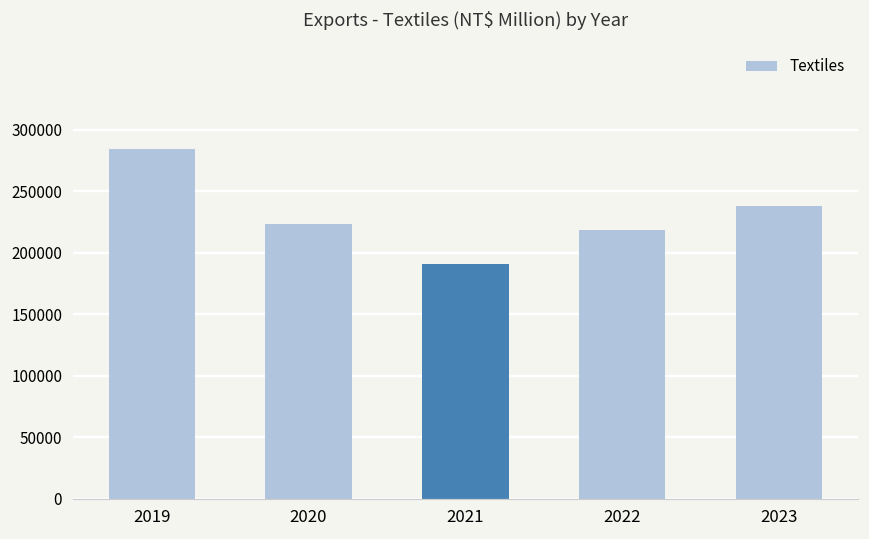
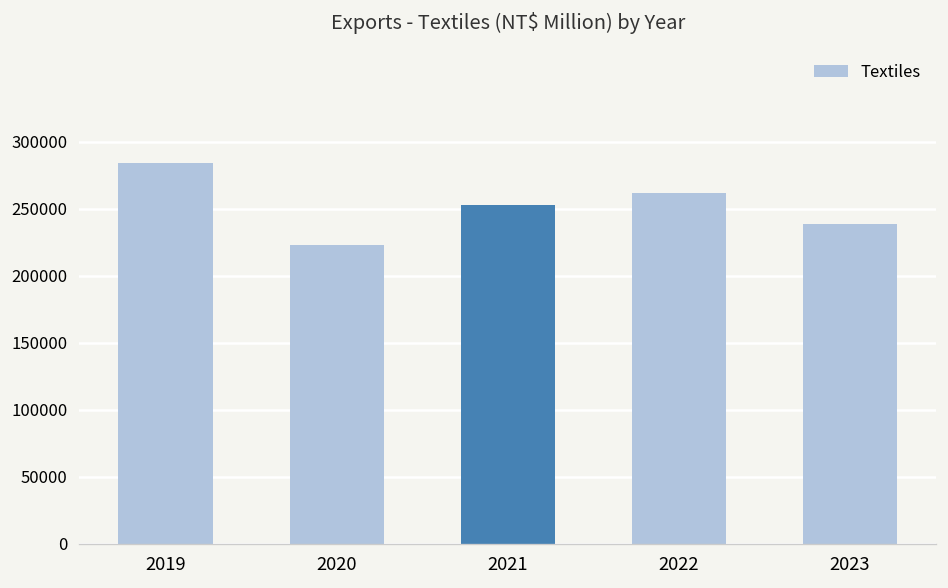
2021: 190000 -> 253000
2022: 218000 -> 262000
